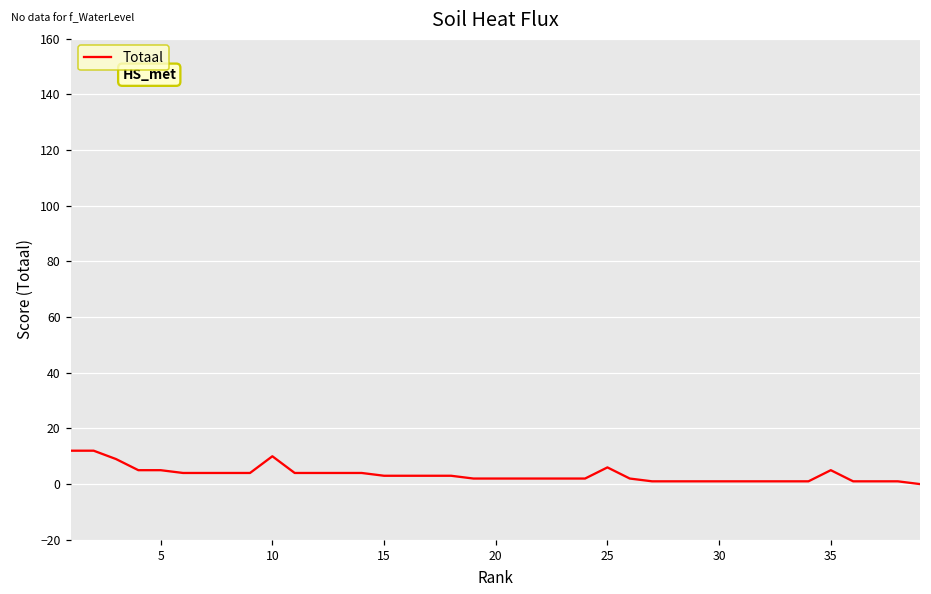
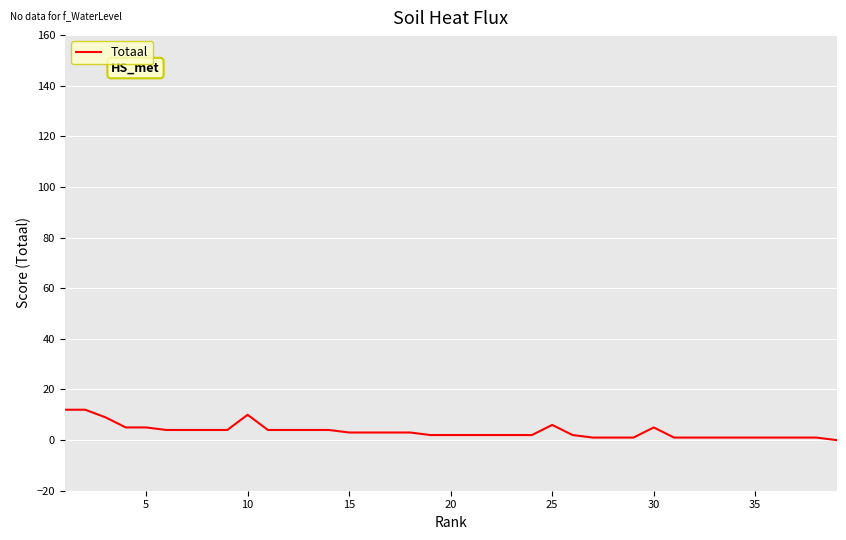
30: 1 -> 5
35: 5 -> 1
